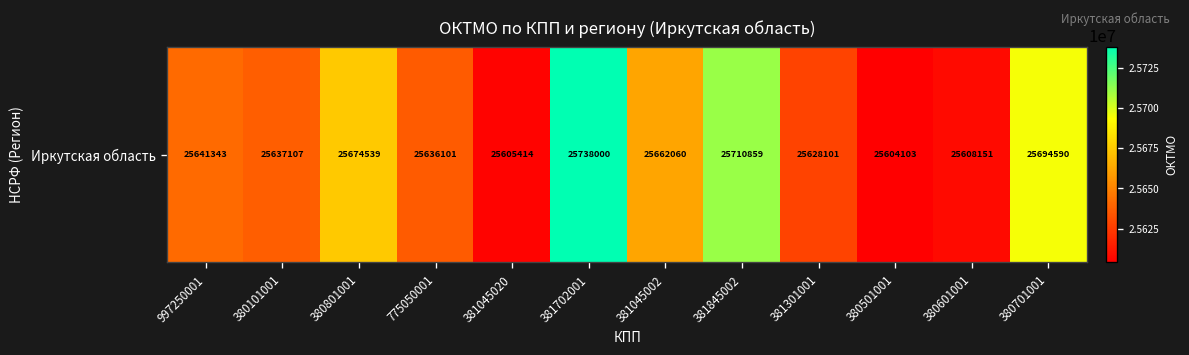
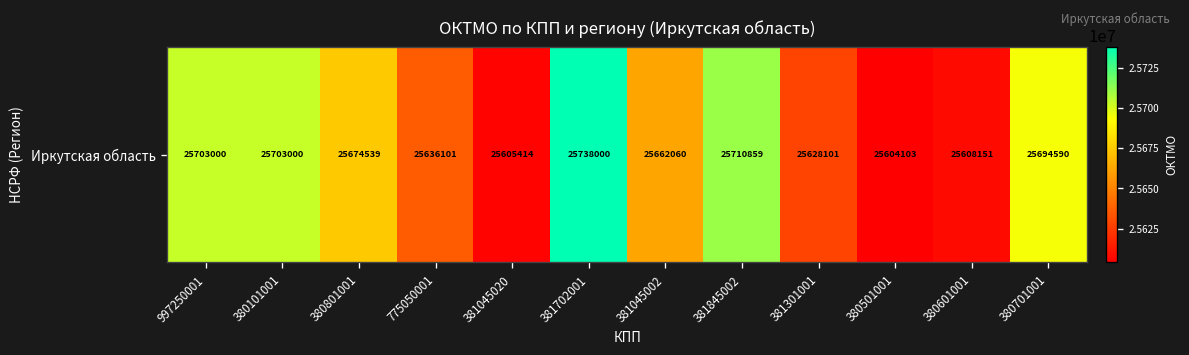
Иркутская область, 997250001: 25641343 -> 25703000
Иркутская область, 380101001: 25637107 -> 25703000
